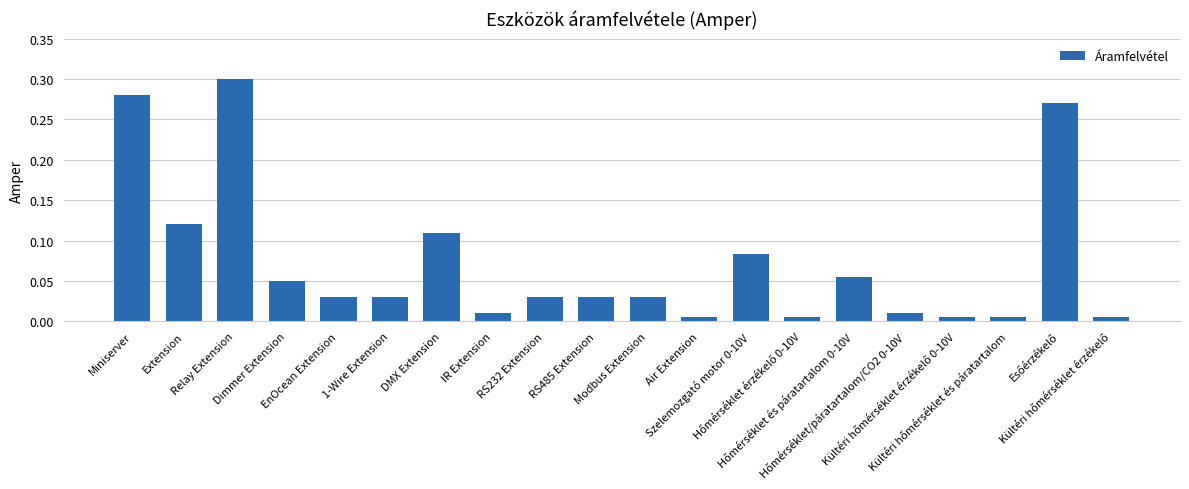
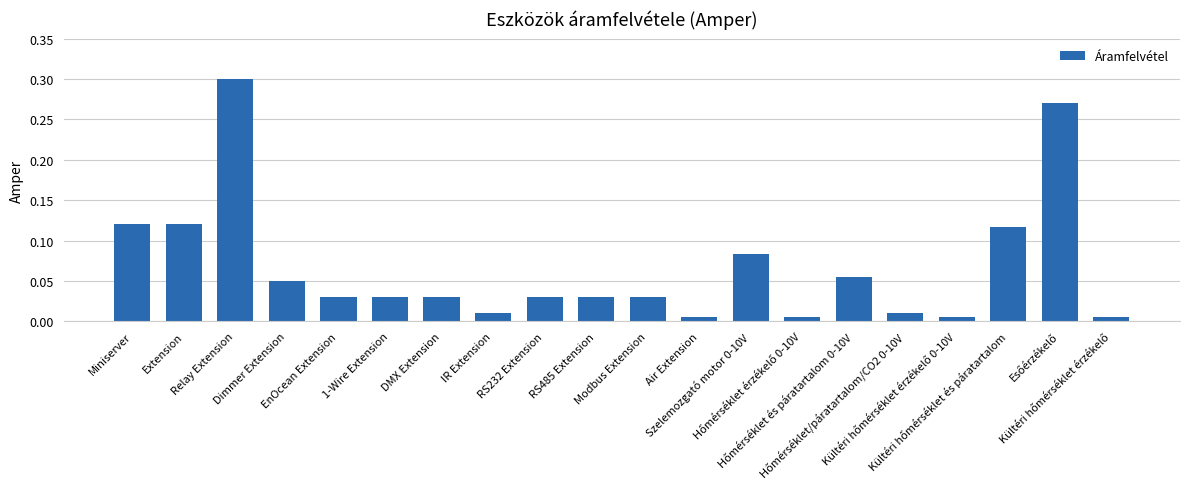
Miniserver: 0.28 -> 0.12
DMX Extension: 0.11 -> 0.03
Kültéri hőmérséklet és páratartalom: 0.01 -> 0.12
